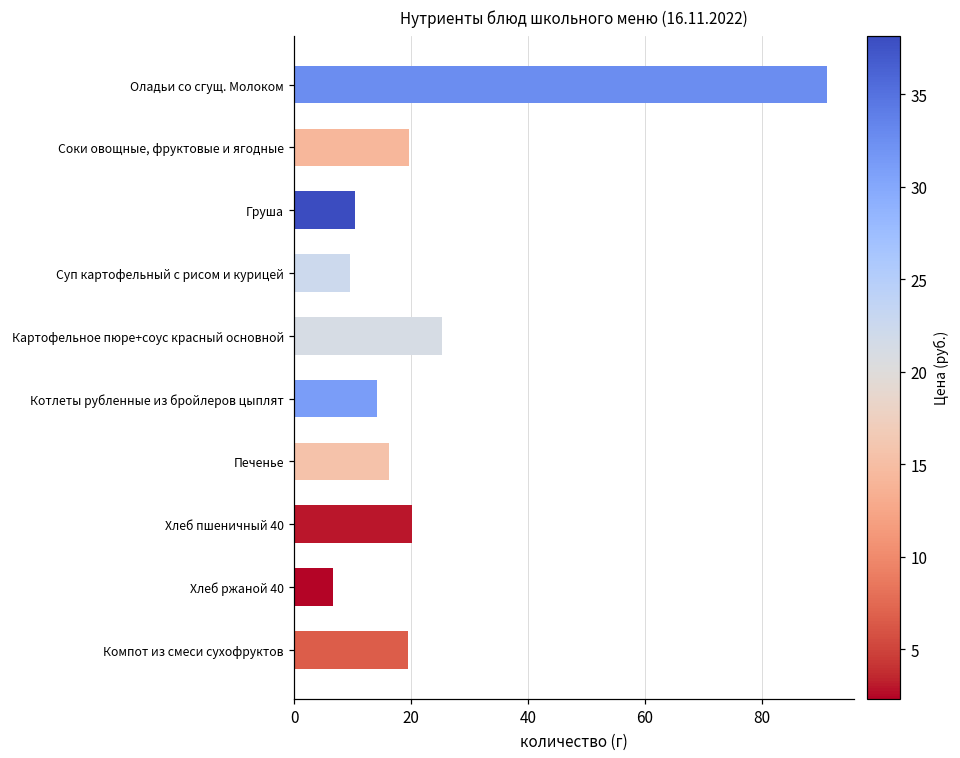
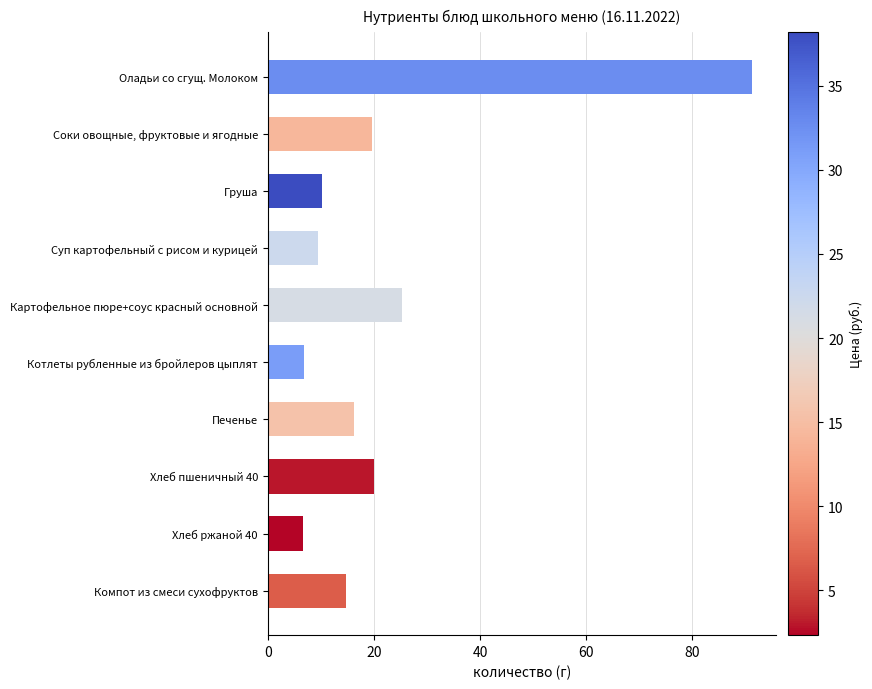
Котлеты рубленные из бройлеров цыплят: 14 -> 7
Компот из смеси сухофруктов: 19 -> 15
